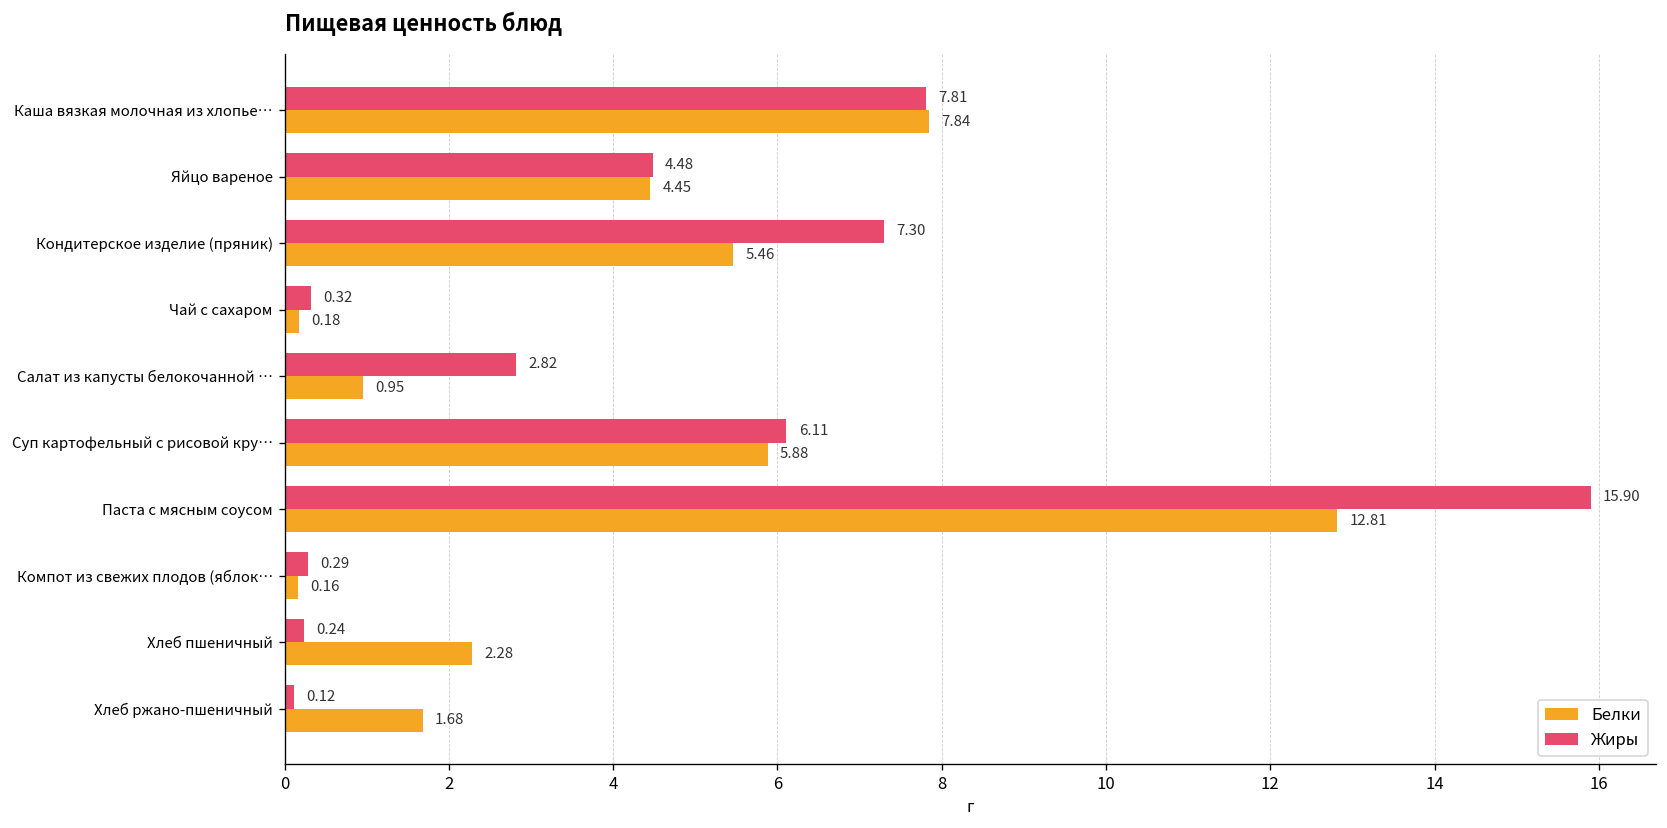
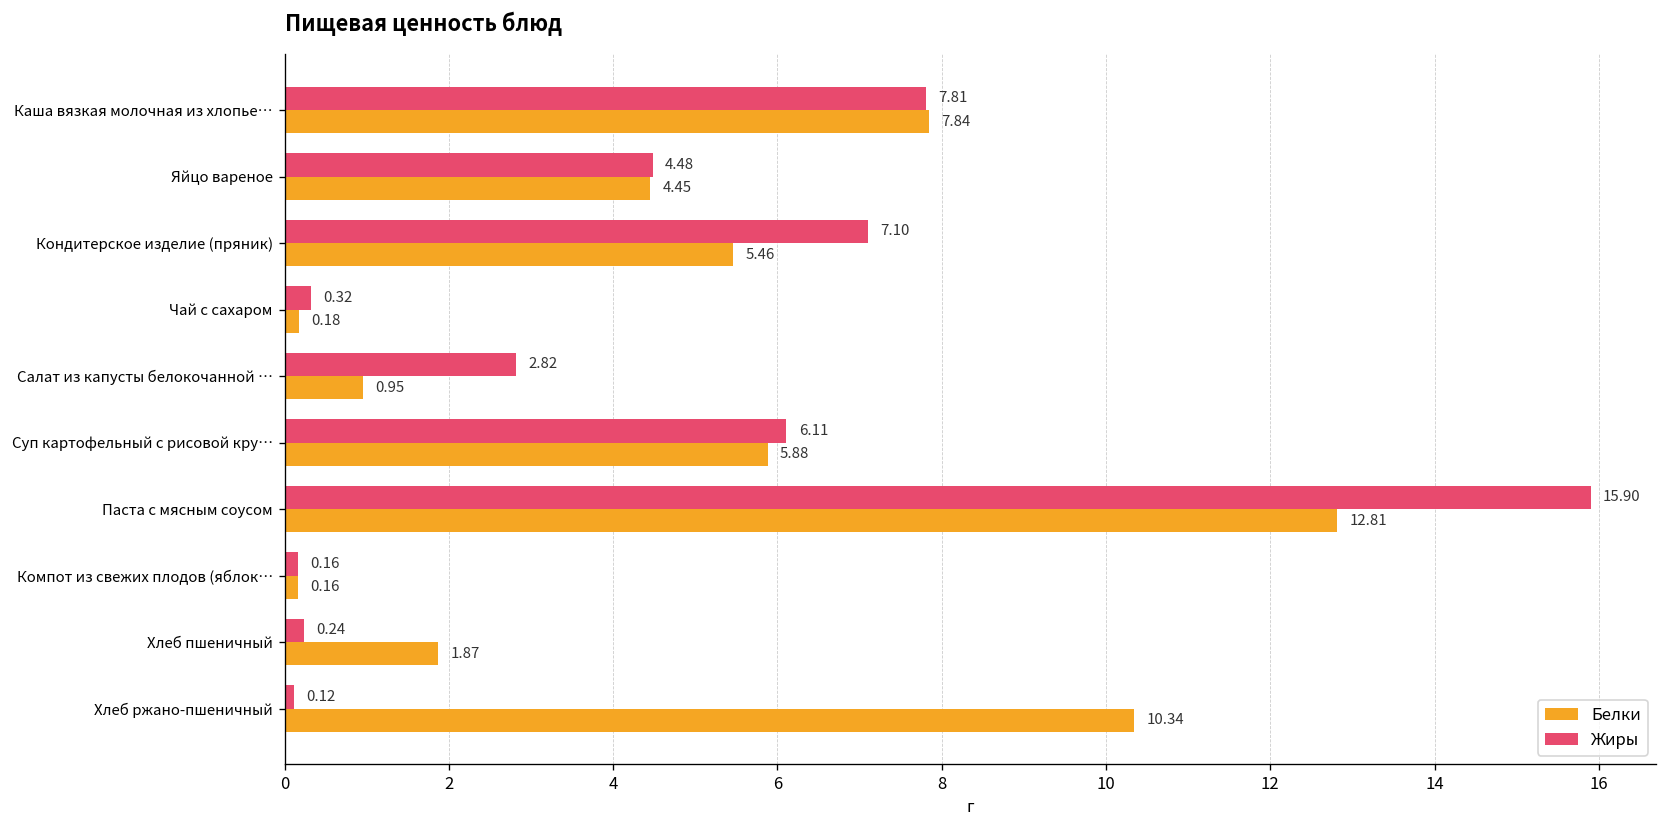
Жиры, Кондитерское изделие (пряник): 7.30 -> 7.10
Жиры, Компот из свежих плодов (яблок…: 0.29 -> 0.16
Белки, Хлеб пшеничный: 2.28 -> 1.87
Белки, Хлеб ржано-пшеничный: 1.68 -> 10.34
